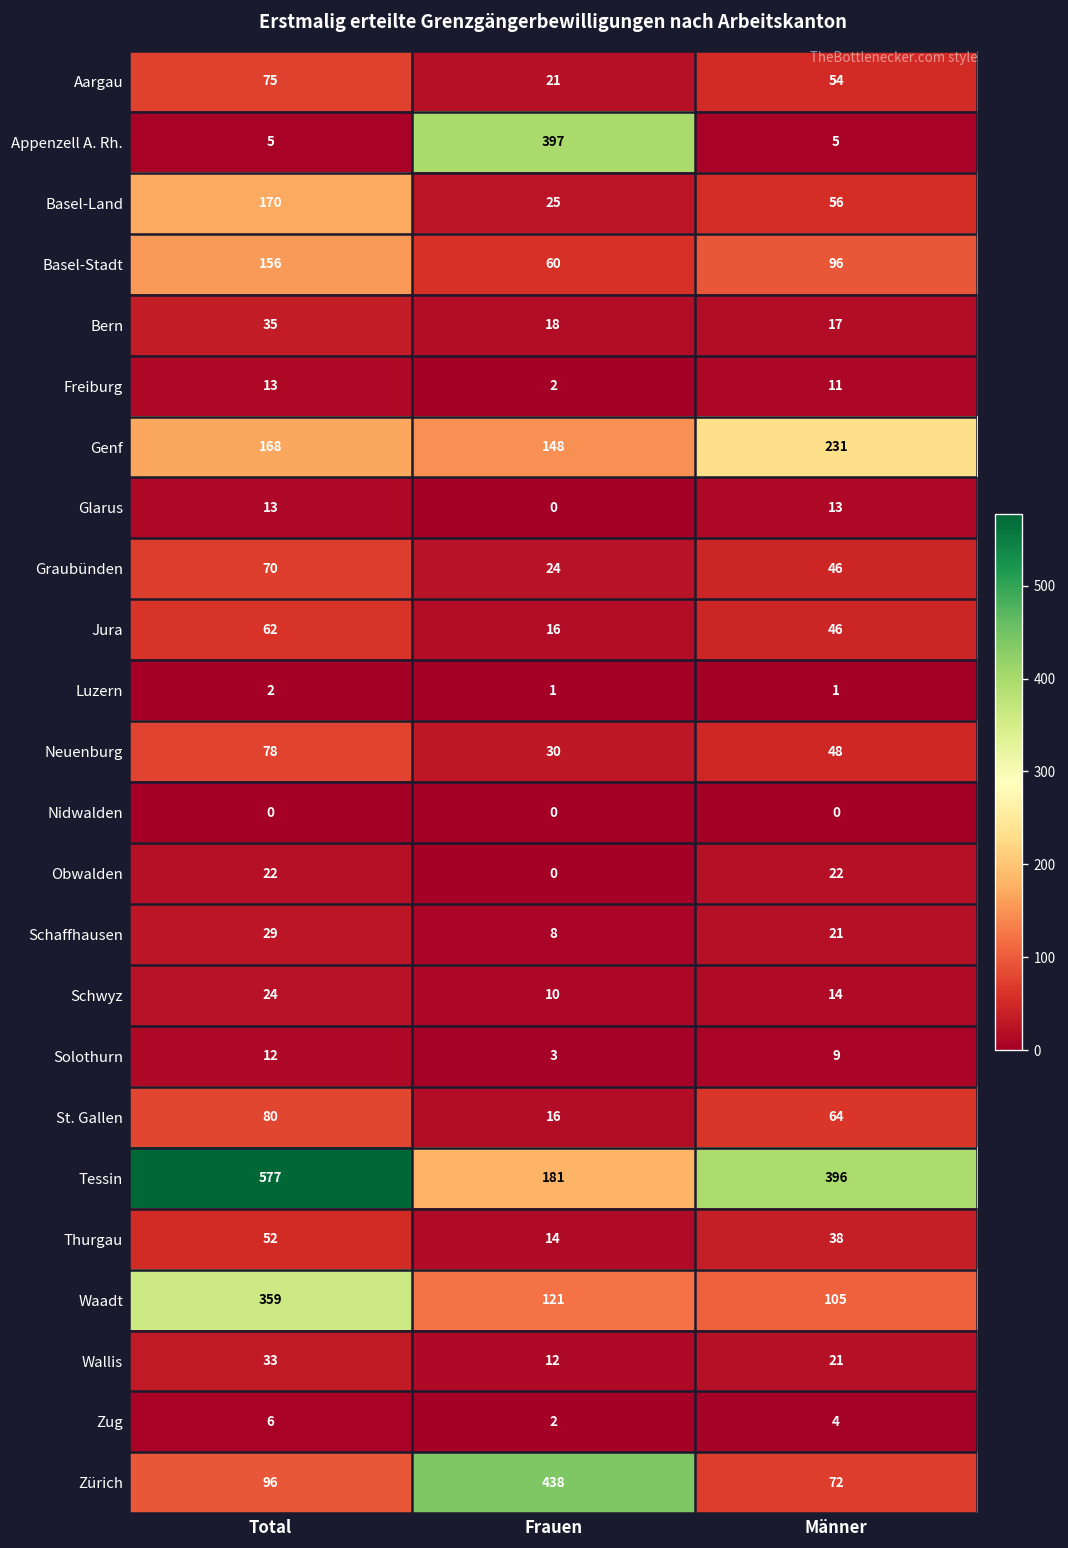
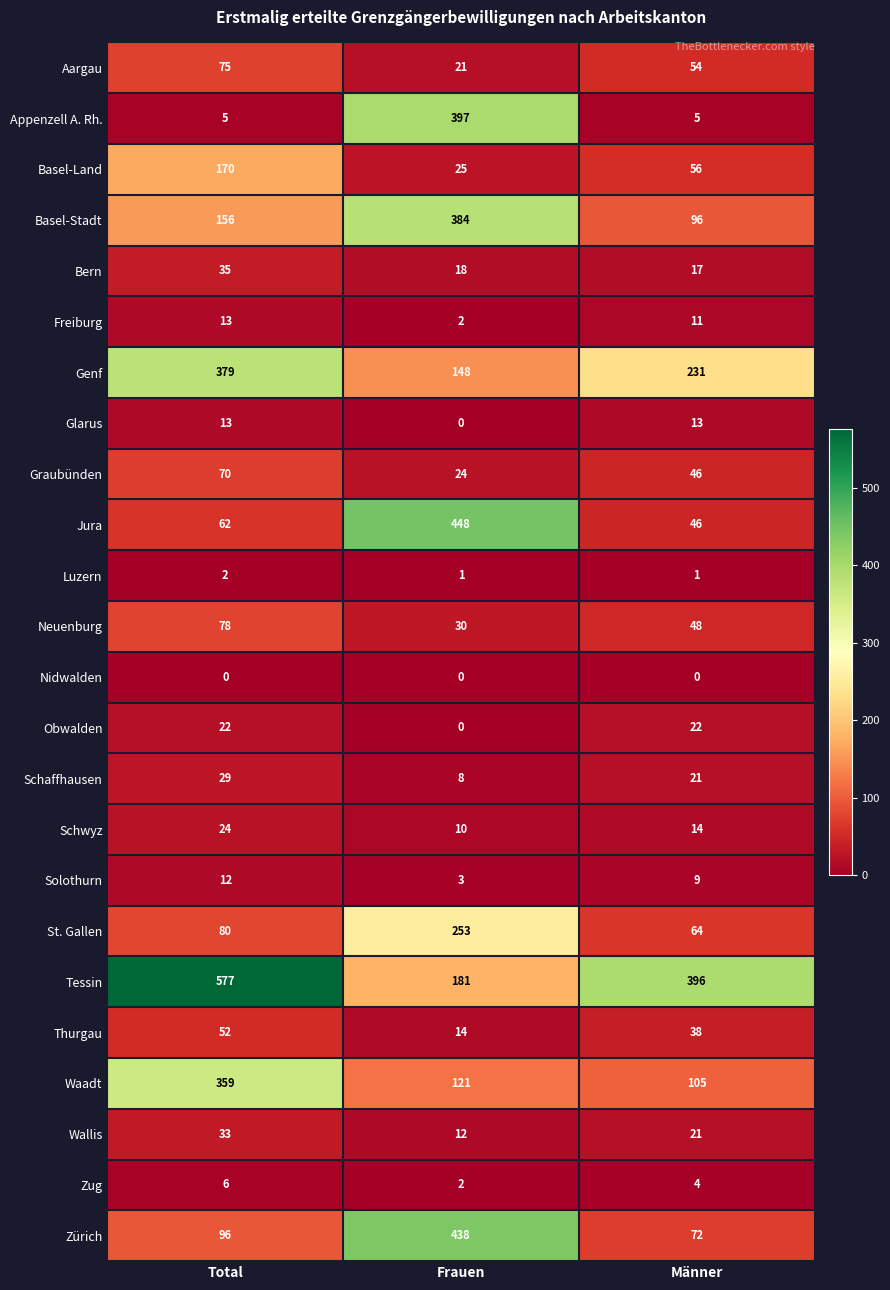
Basel-Stadt, Frauen: 60 -> 384
Genf, Total: 168 -> 379
Jura, Frauen: 16 -> 448
St. Gallen, Frauen: 16 -> 253
